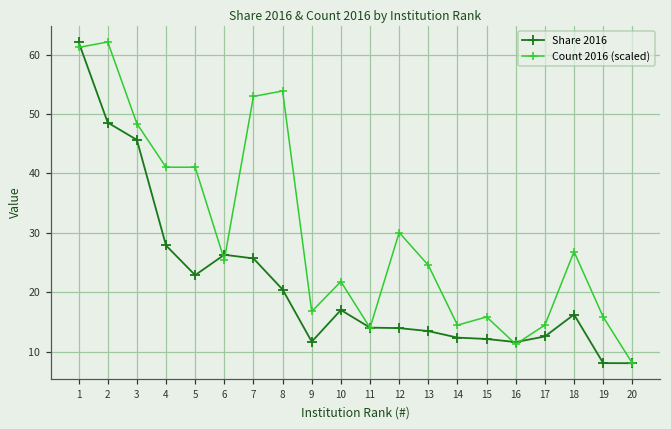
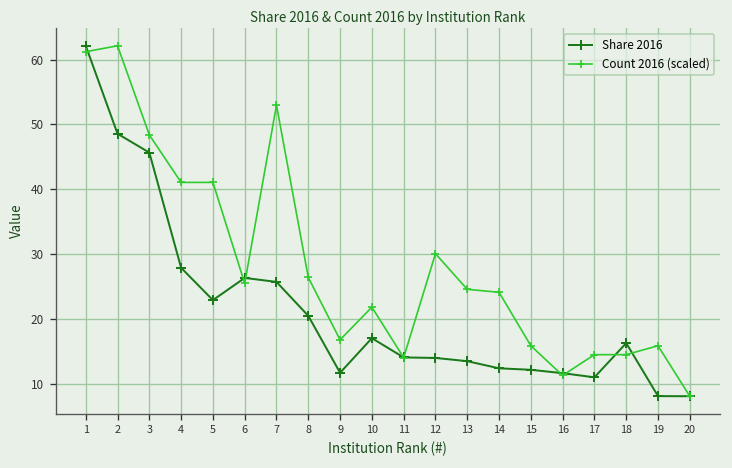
Count 2016 (scaled), 8: 54 -> 26
Count 2016 (scaled), 14: 14 -> 24
Share 2016, 17: 13 -> 11
Count 2016 (scaled), 18: 27 -> 14
